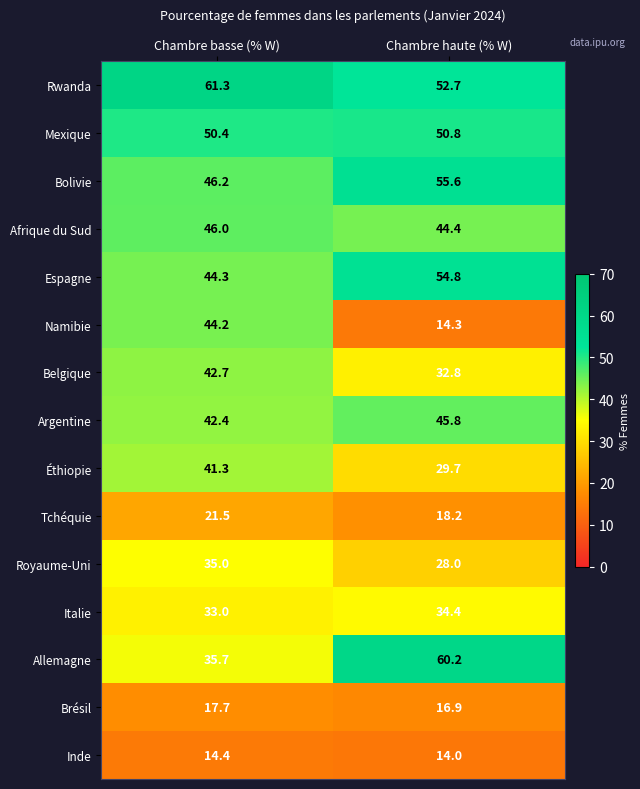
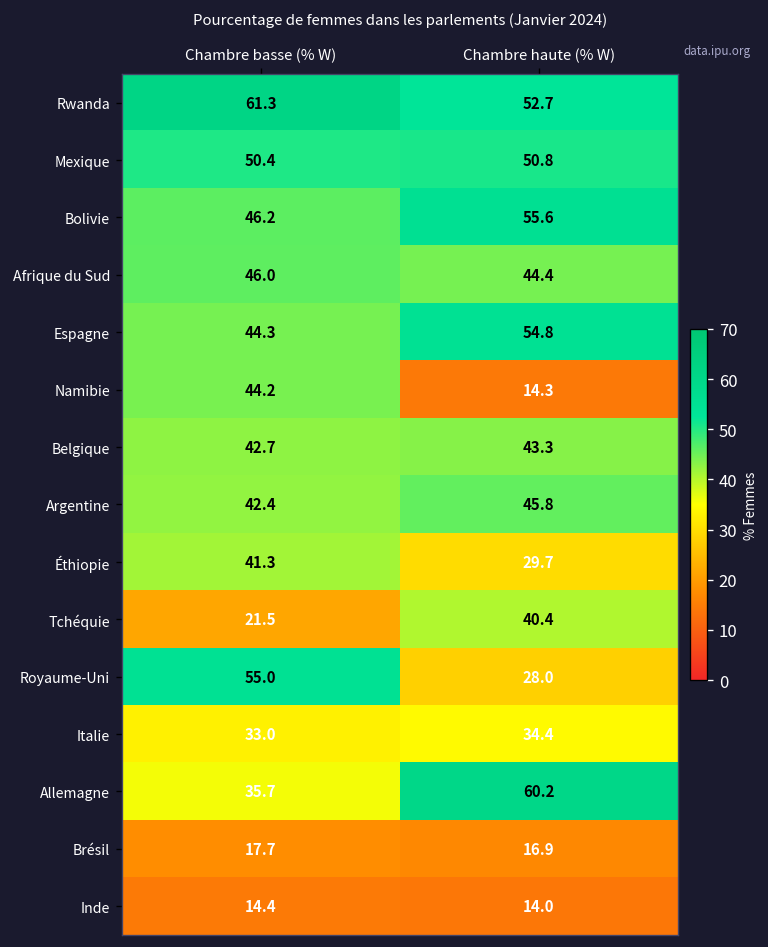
Belgique, Chambre haute (% W): 32.8 -> 43.3
Tchéquie, Chambre haute (% W): 18.2 -> 40.4
Royaume-Uni, Chambre basse (% W): 35.0 -> 55.0
